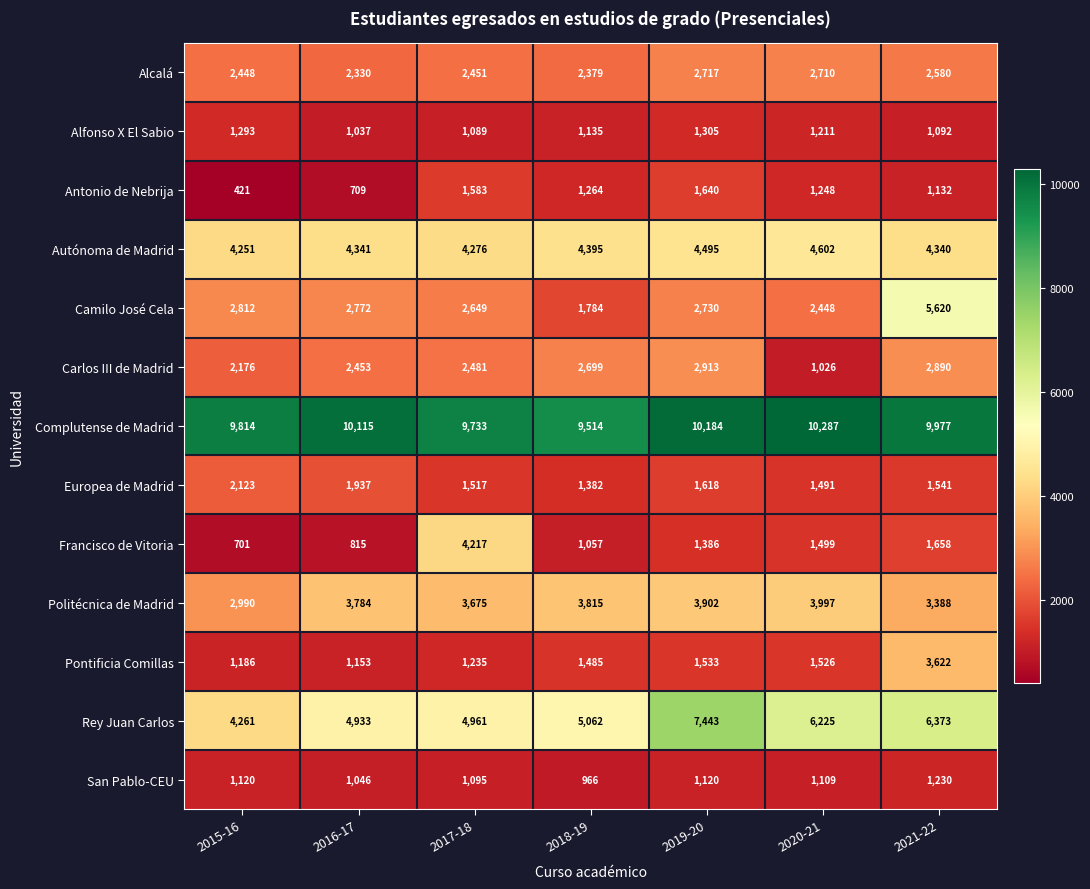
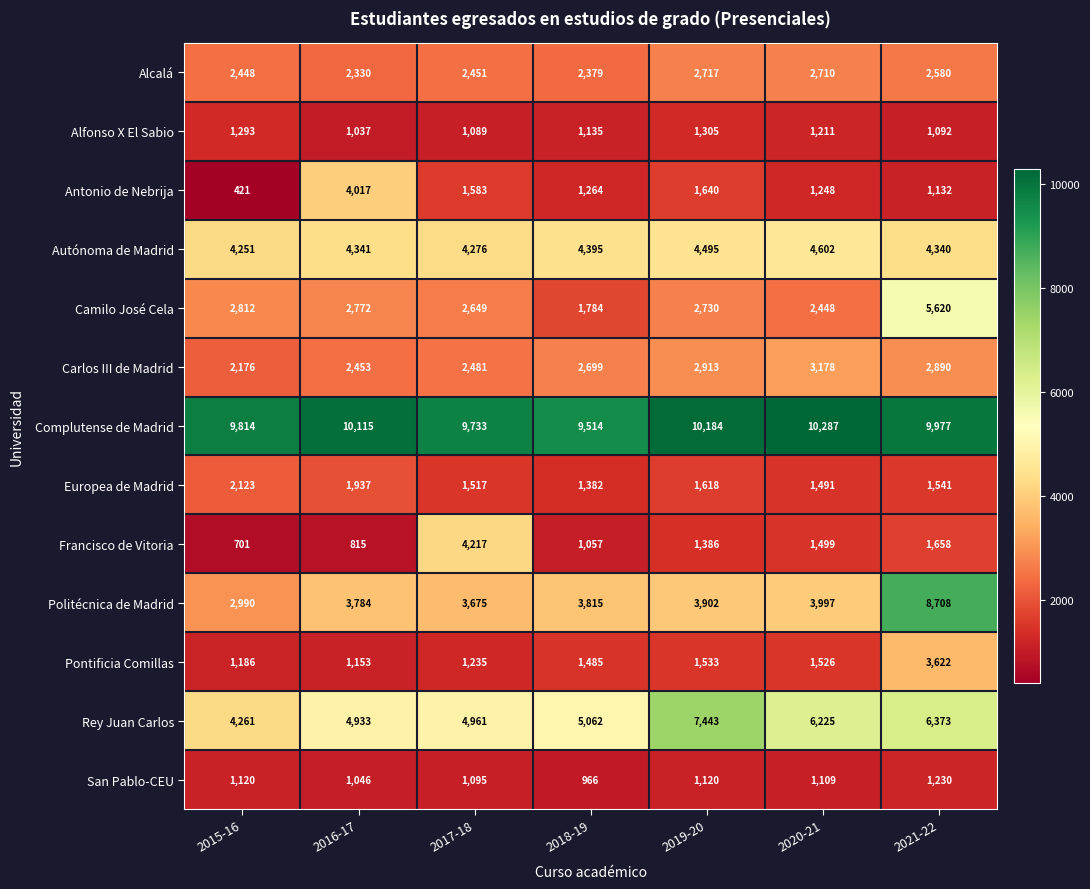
Antonio de Nebrija, 2016-17: 709 -> 4,017
Carlos III de Madrid, 2020-21: 1,026 -> 3,178
Politécnica de Madrid, 2021-22: 3,388 -> 8,708
